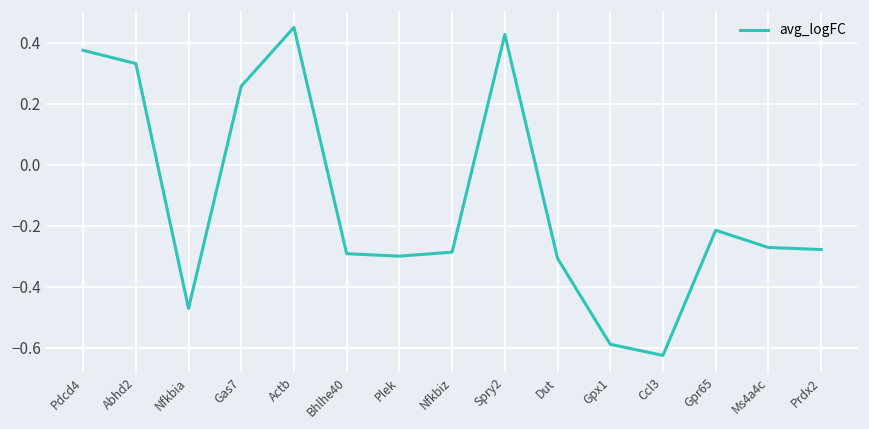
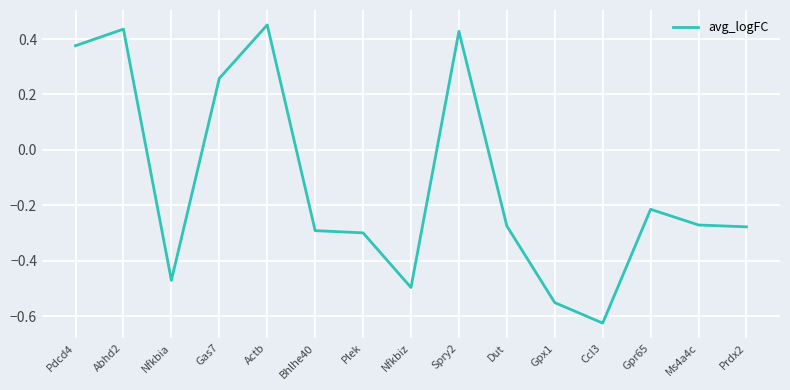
Abhd2: 0.33 -> 0.44
Nfkbiz: -0.29 -> -0.50
Dut: -0.31 -> -0.27
Gpx1: -0.59 -> -0.55
